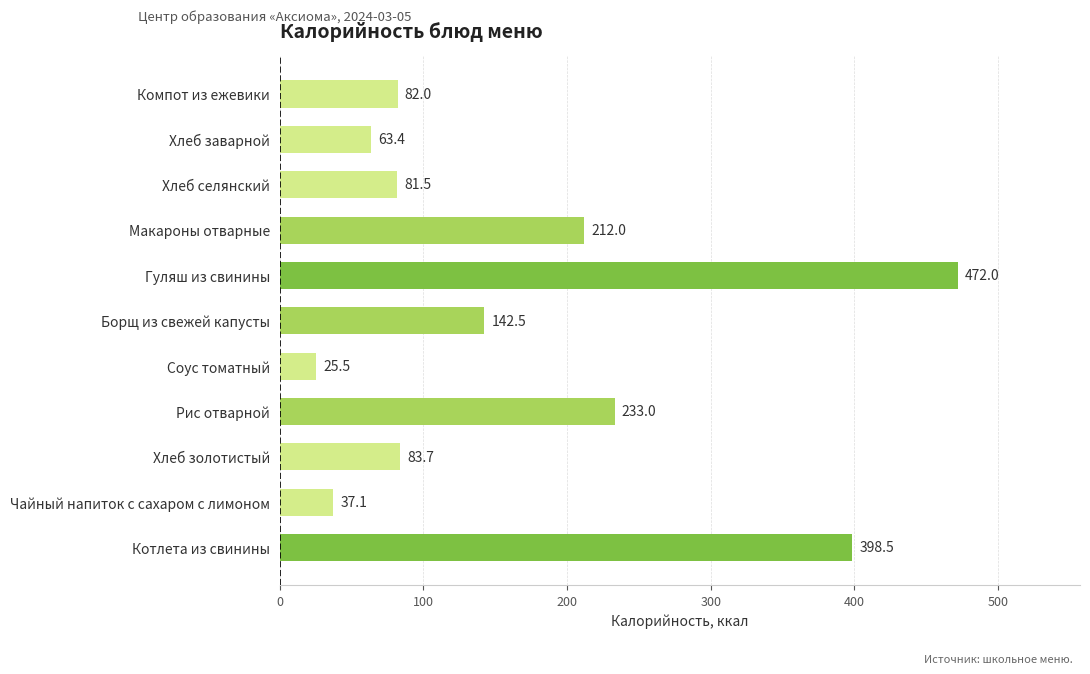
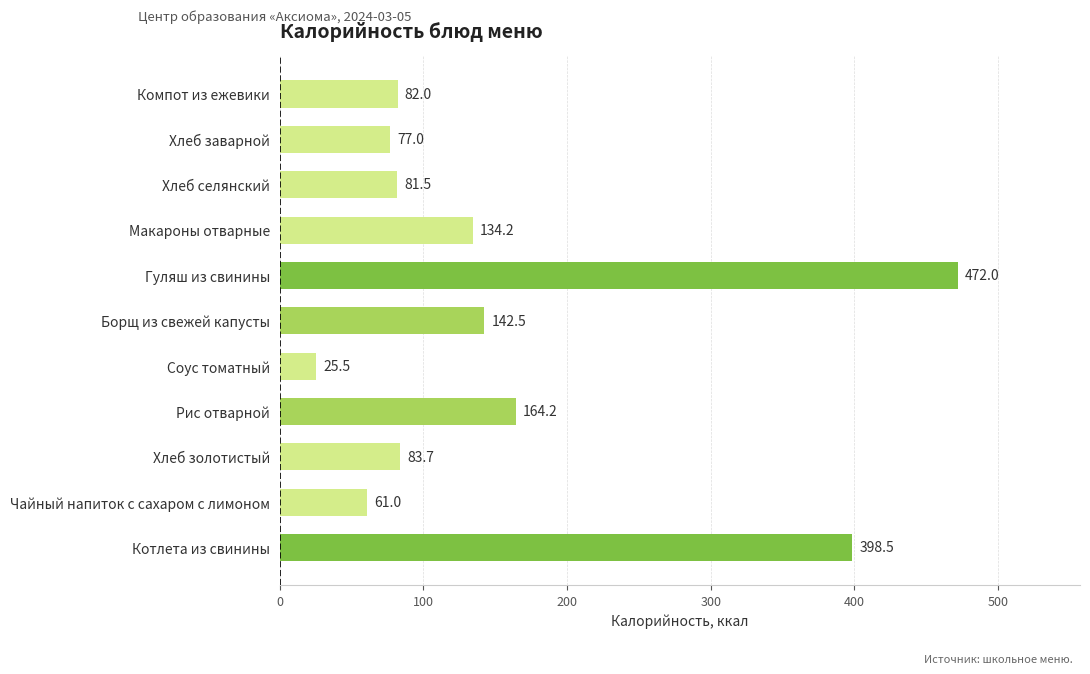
Хлеб заварной: 63.4 -> 77.0
Макароны отварные: 212.0 -> 134.2
Рис отварной: 233.0 -> 164.2
Чайный напиток с сахаром с лимоном: 37.1 -> 61.0
